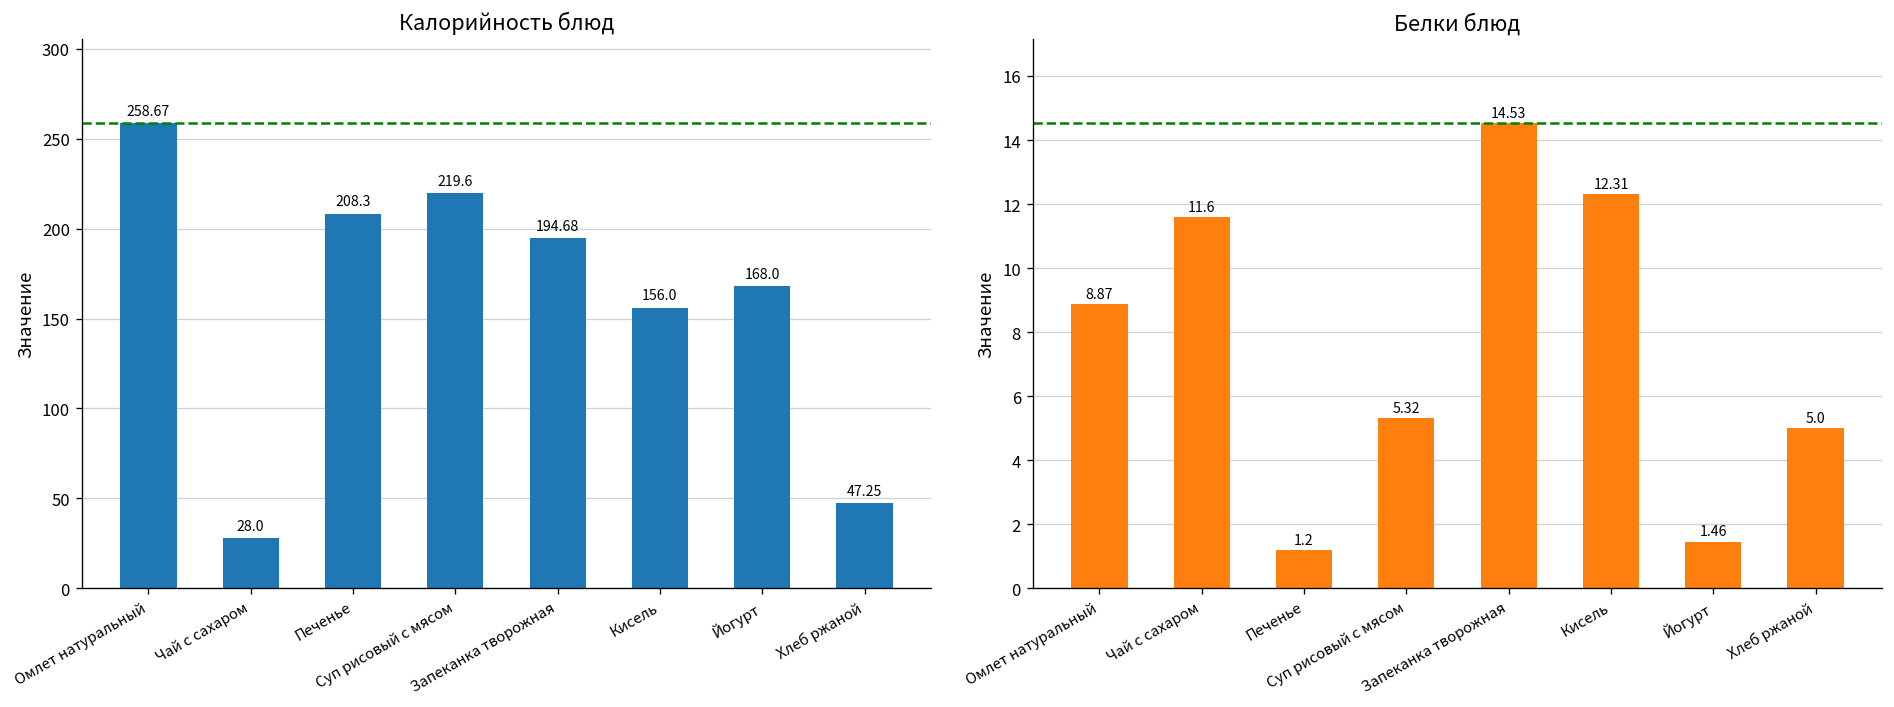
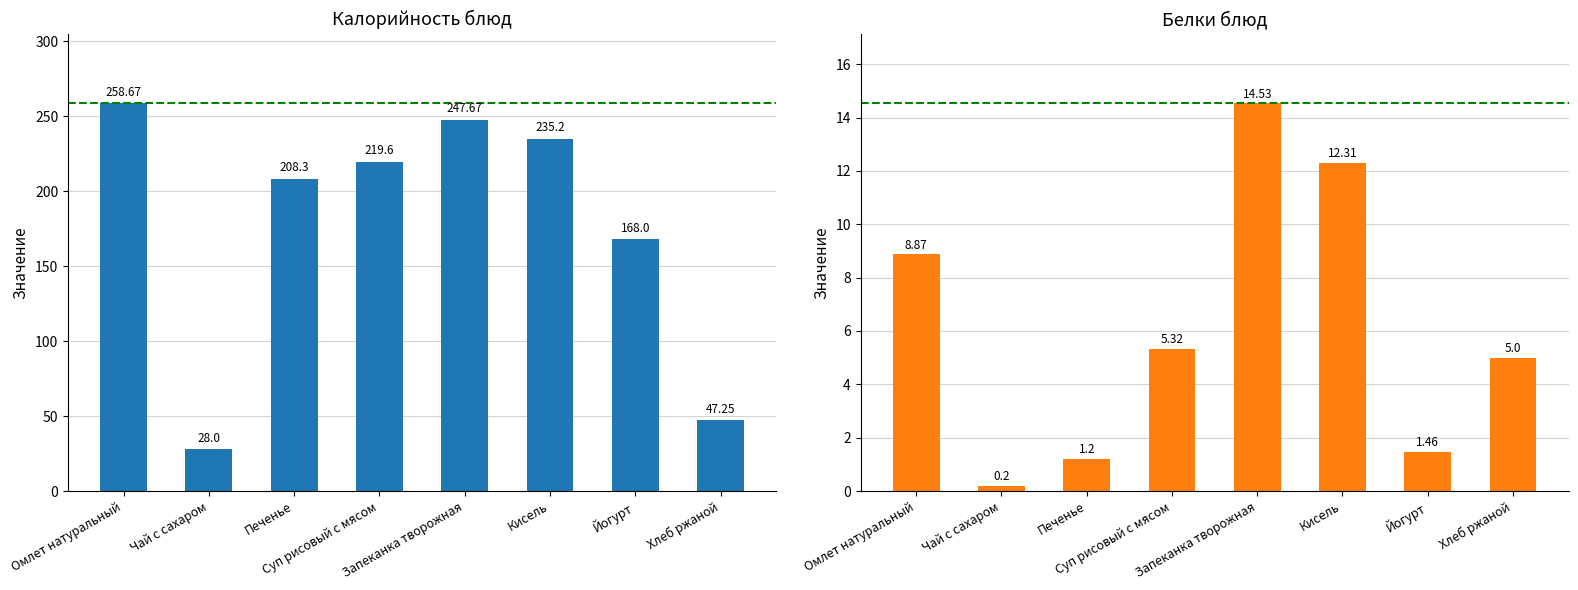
Калорийность блюд, Запеканка творожная: 194.68 -> 247.67
Калорийность блюд, Кисель: 156.0 -> 235.2
Белки блюд, Чай с сахаром: 11.6 -> 0.2
